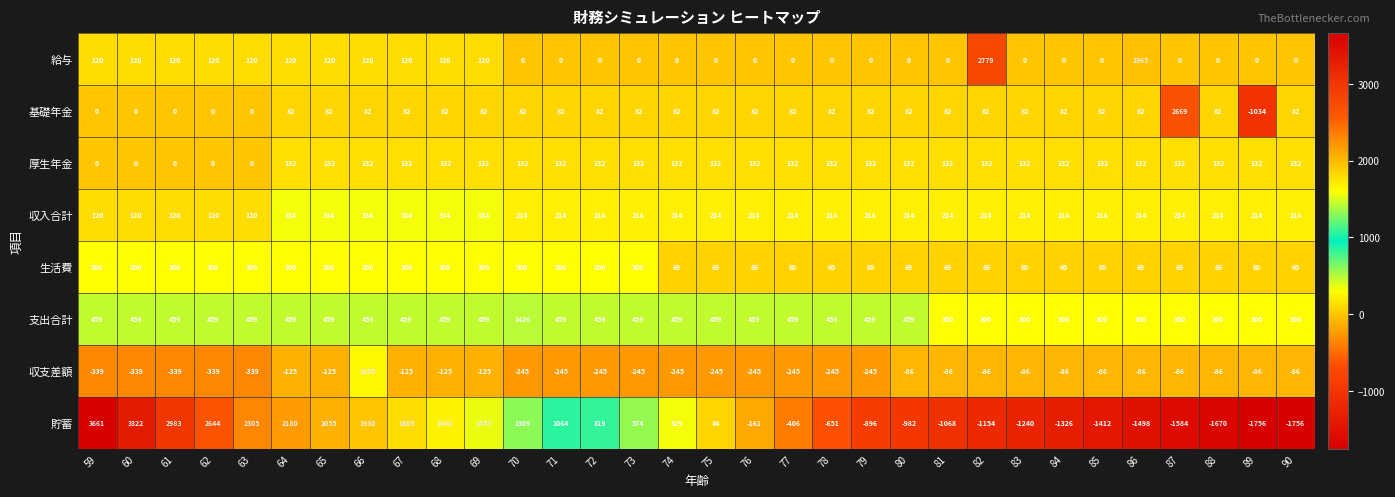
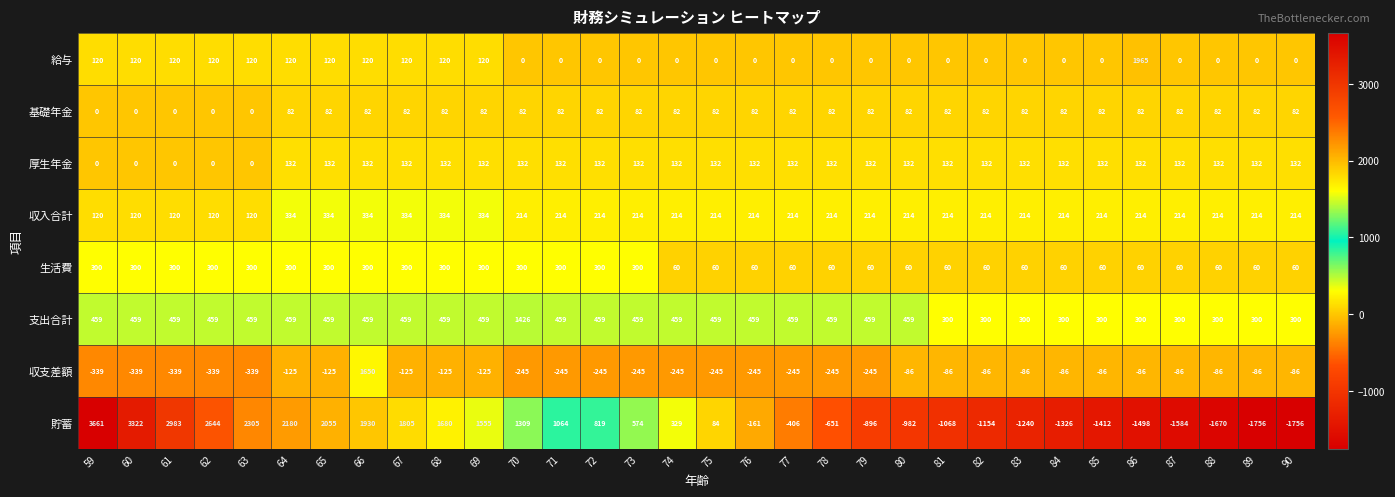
給与, 82: 2779 -> 0
基礎年金, 87: 2669 -> 82
基礎年金, 89: -1034 -> 82
